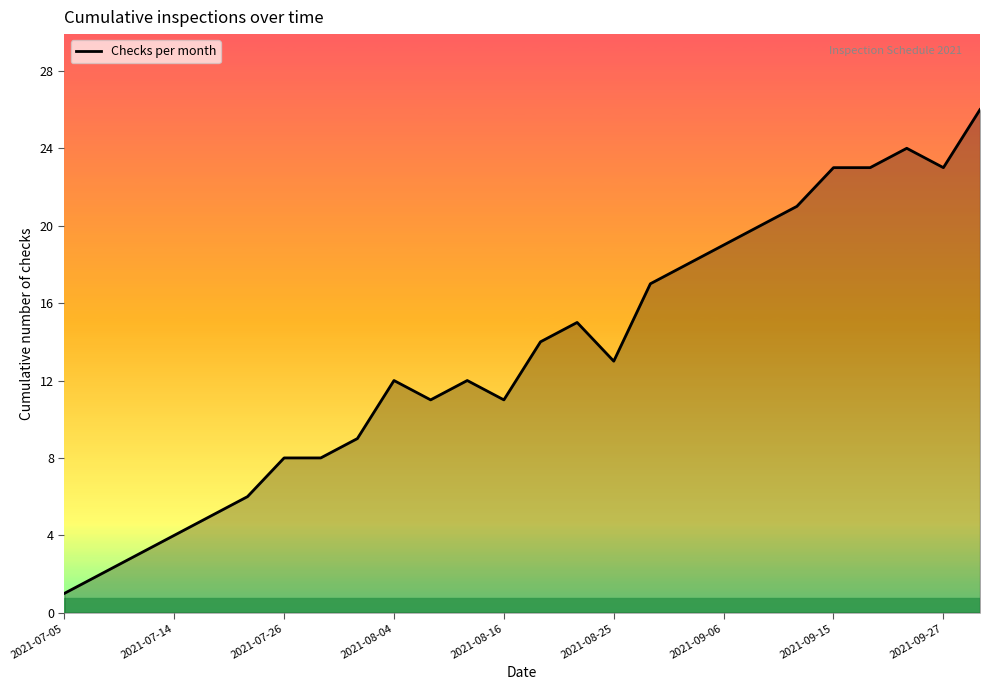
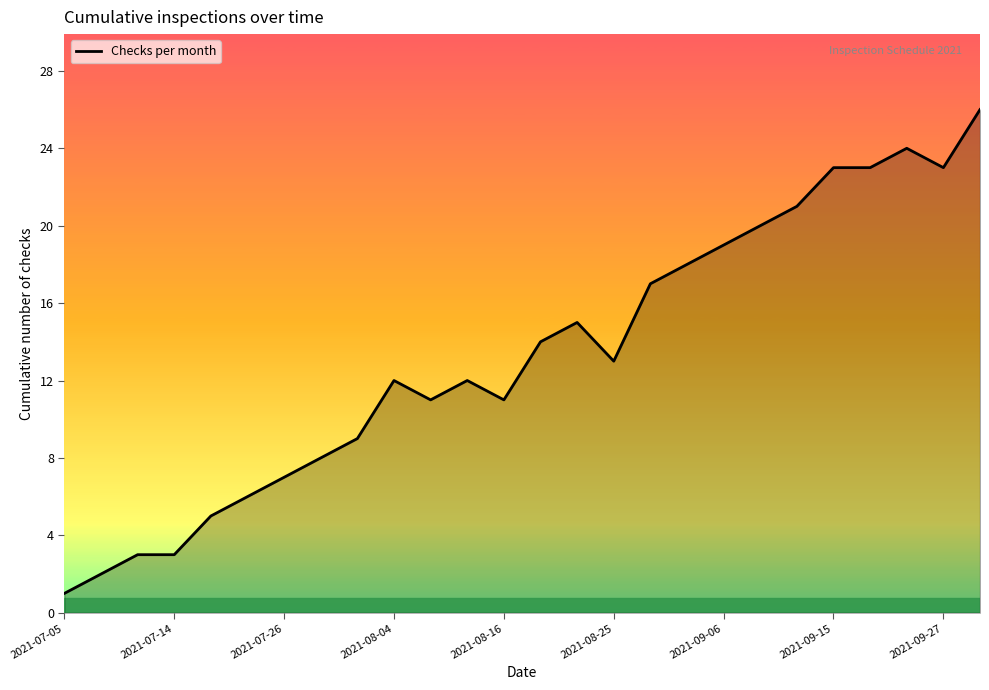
2021-07-14: 4 -> 3
2021-07-26: 8 -> 7
